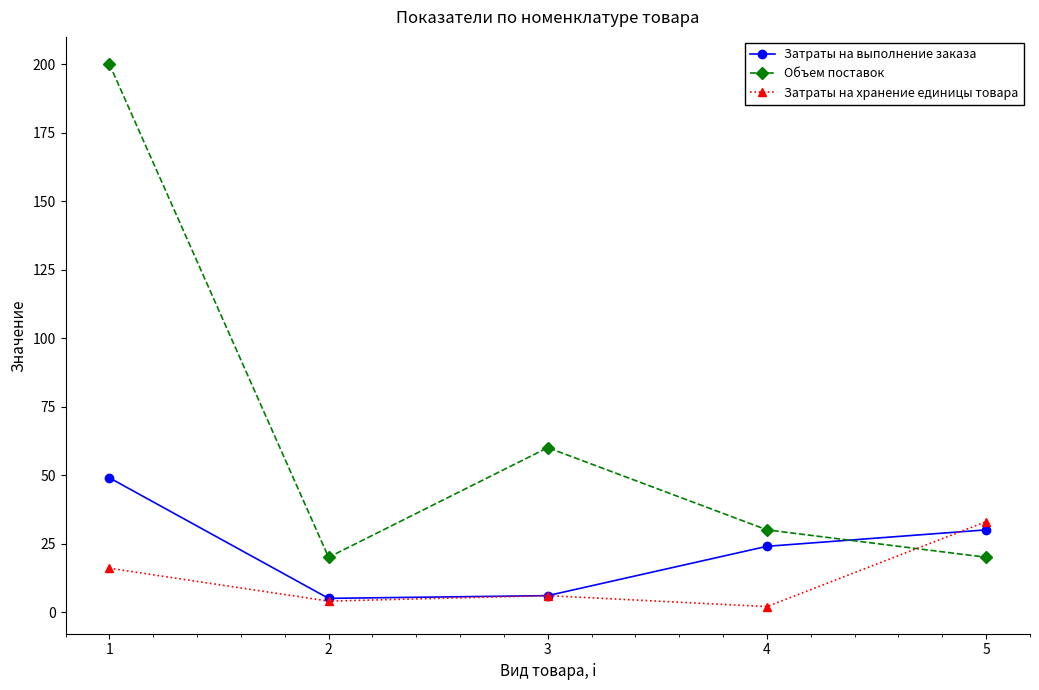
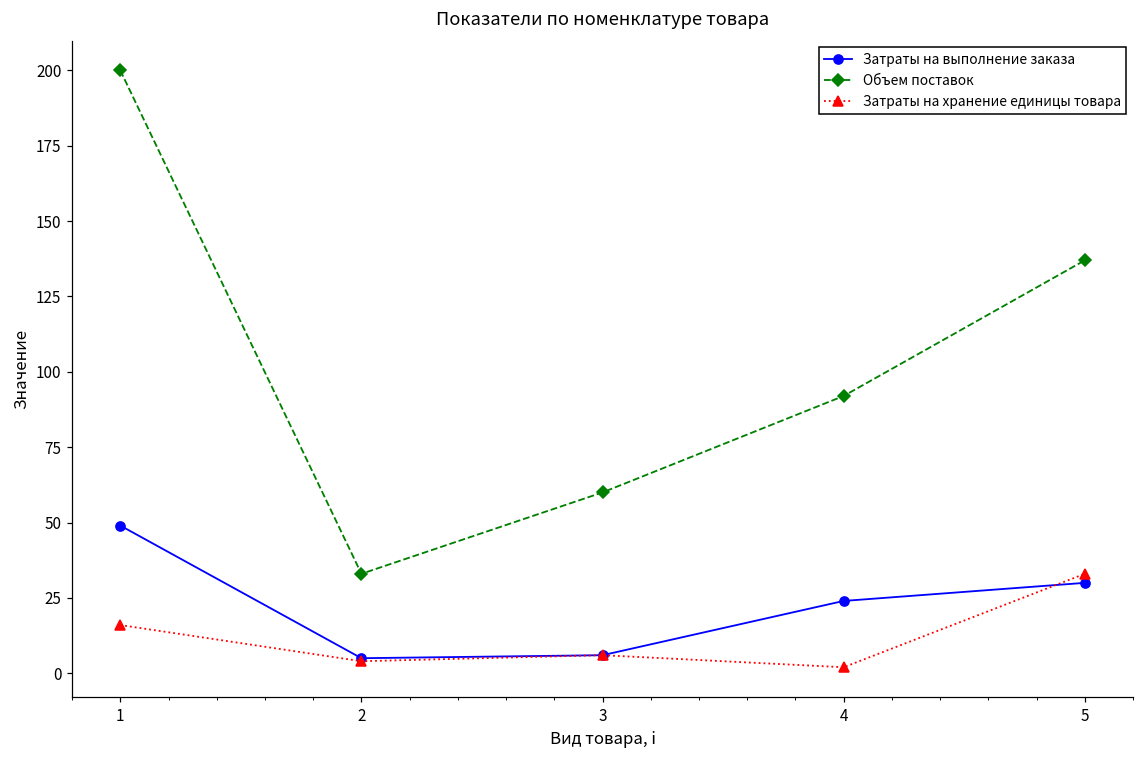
Объем поставок, 2: 20 -> 33
Объем поставок, 4: 30 -> 92
Объем поставок, 5: 20 -> 137
